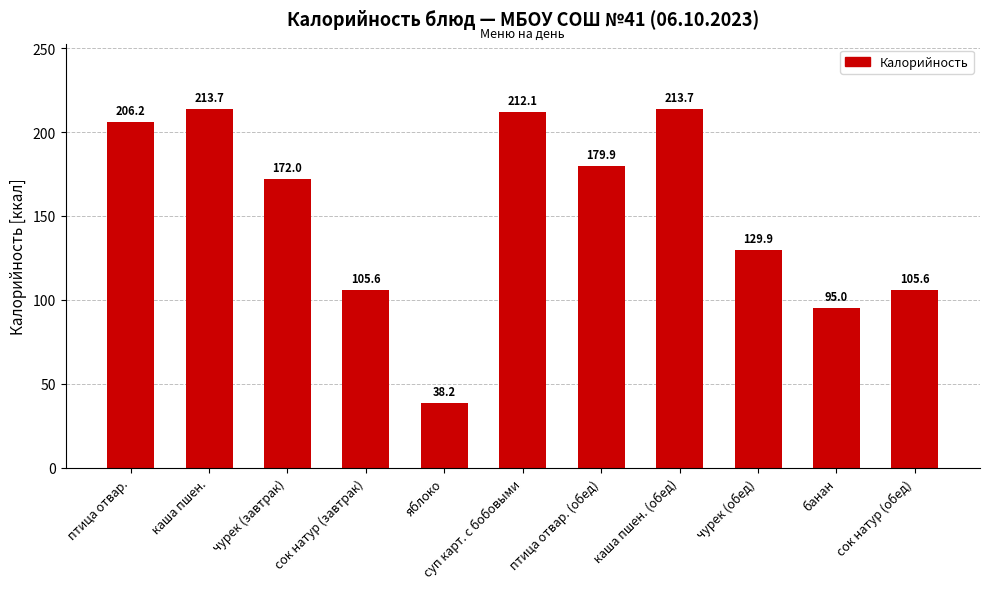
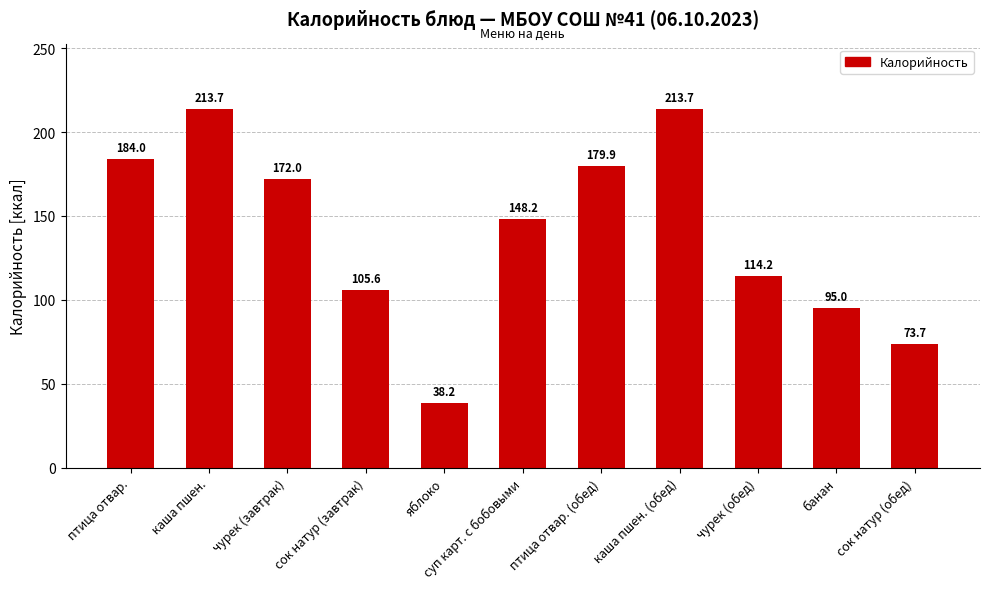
птица отвар.: 206.2 -> 184.0
суп карт. с бобовыми: 212.1 -> 148.2
чурек (обед): 129.9 -> 114.2
сок натур (обед): 105.6 -> 73.7
